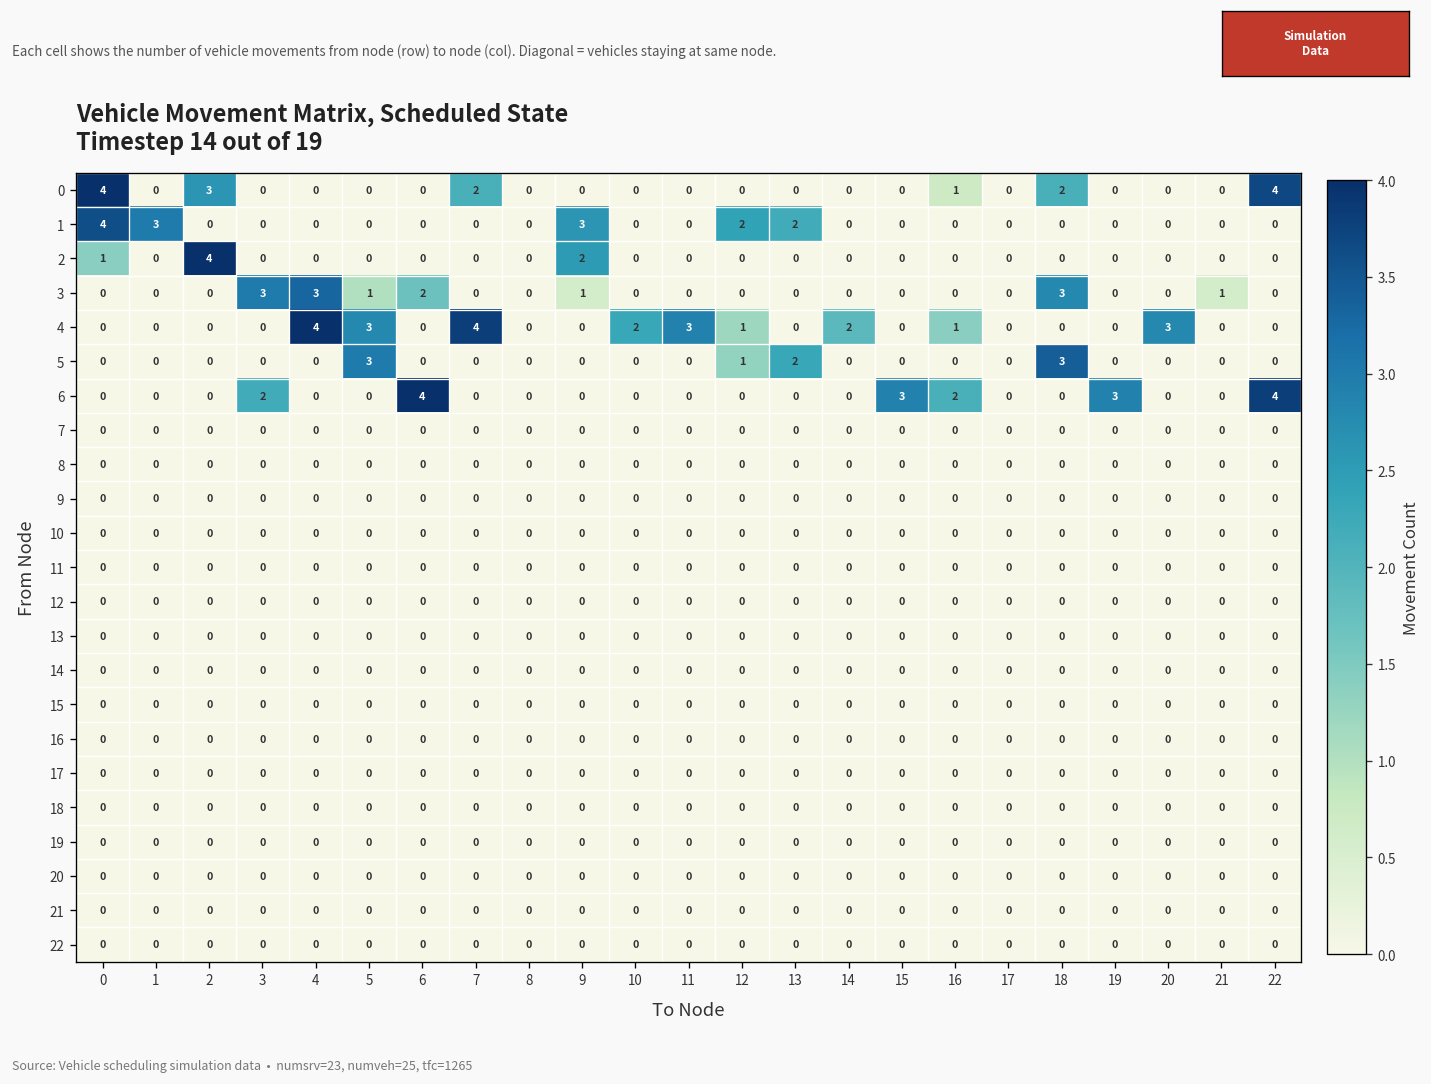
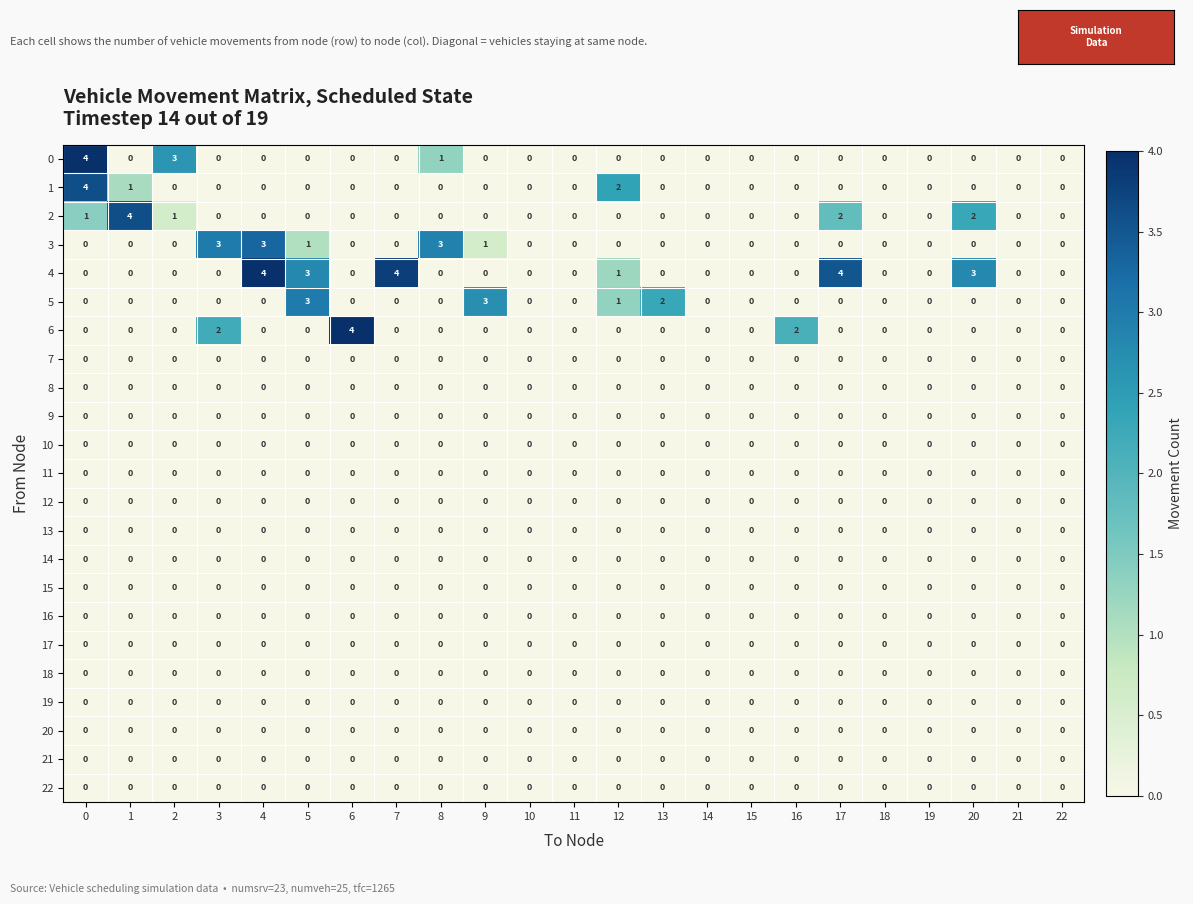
0, 7: 2 -> 0
0, 8: 0 -> 1
0, 16: 1 -> 0
0, 18: 2 -> 0
0, 22: 4 -> 0
1, 1: 3 -> 1
1, 9: 3 -> 0
1, 13: 2 -> 0
2, 1: 0 -> 4
2, 2: 4 -> 1
2, 9: 2 -> 0
2, 17: 0 -> 2
2, 20: 0 -> 2
3, 6: 2 -> 0
3, 8: 0 -> 3
3, 18: 3 -> 0
3, 21: 1 -> 0
4, 10: 2 -> 0
4, 11: 3 -> 0
4, 14: 2 -> 0
4, 16: 1 -> 0
4, 17: 0 -> 4
5, 9: 0 -> 3
5, 18: 3 -> 0
6, 15: 3 -> 0
6, 19: 3 -> 0
6, 22: 4 -> 0
